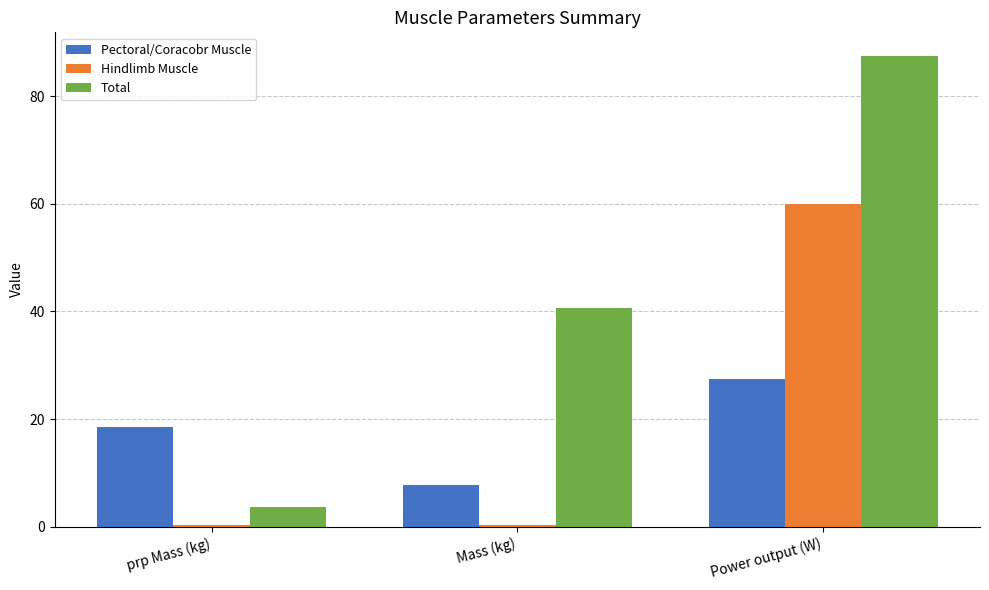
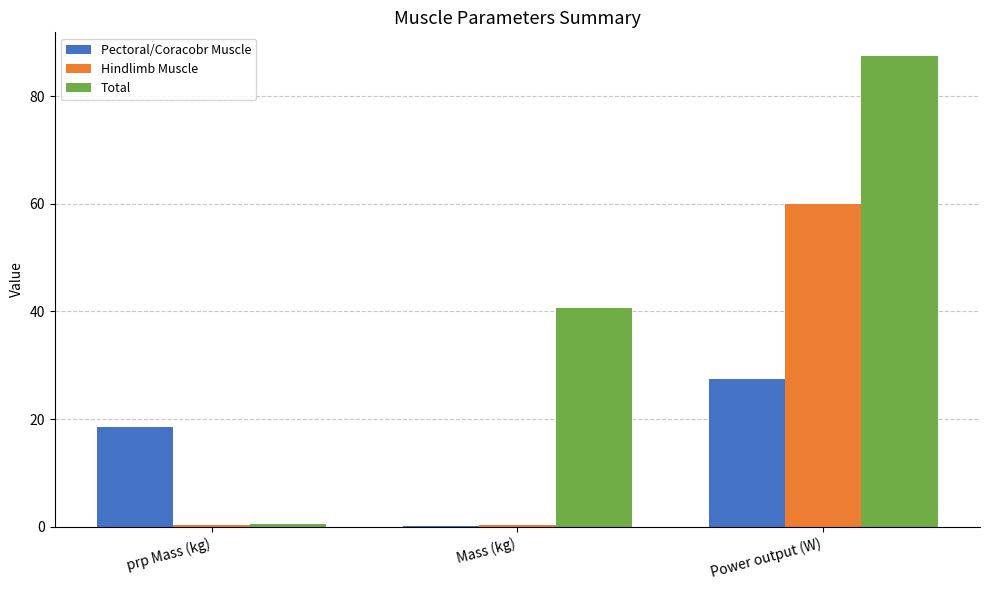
Total, prp Mass (kg): 4 -> 0
Pectoral/Coracobr Muscle, Mass (kg): 8 -> 0
